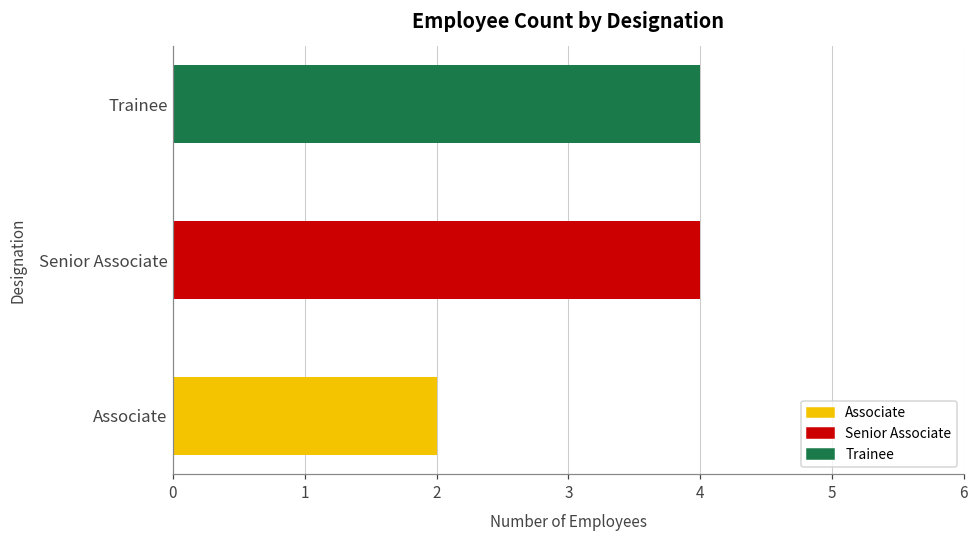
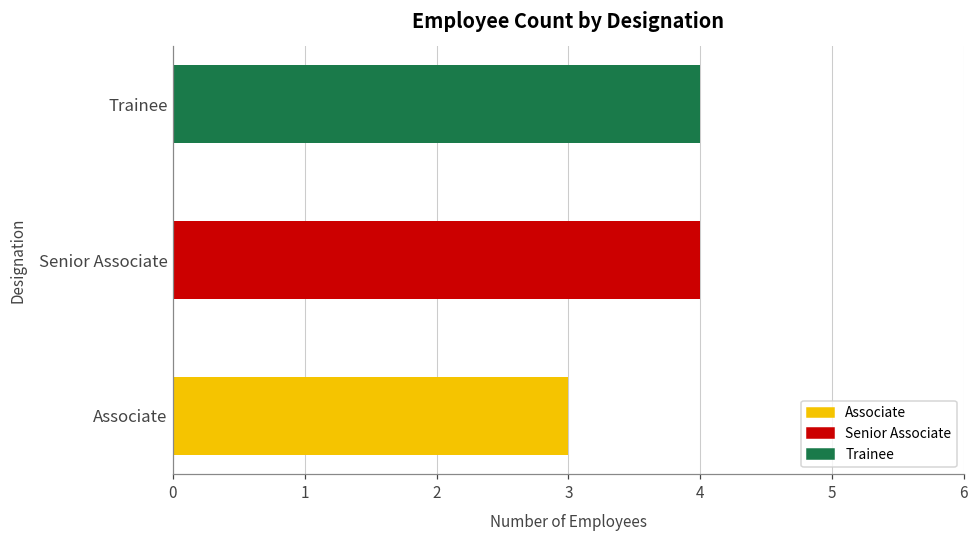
Associate: 2 -> 3
